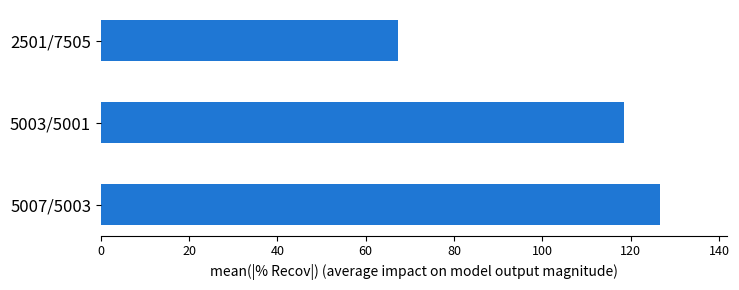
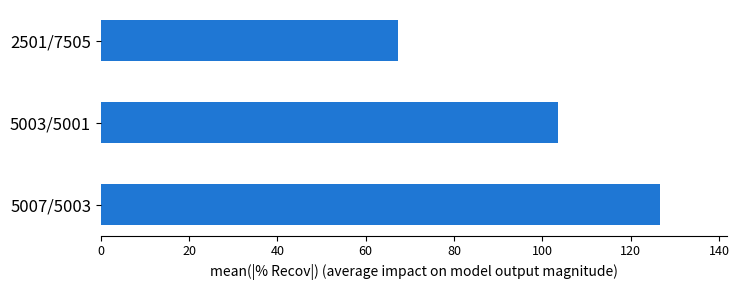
5003/5001: 118 -> 104
